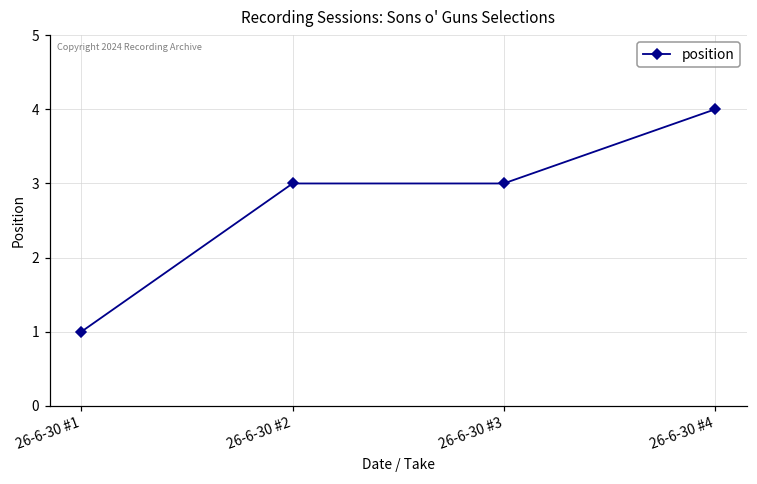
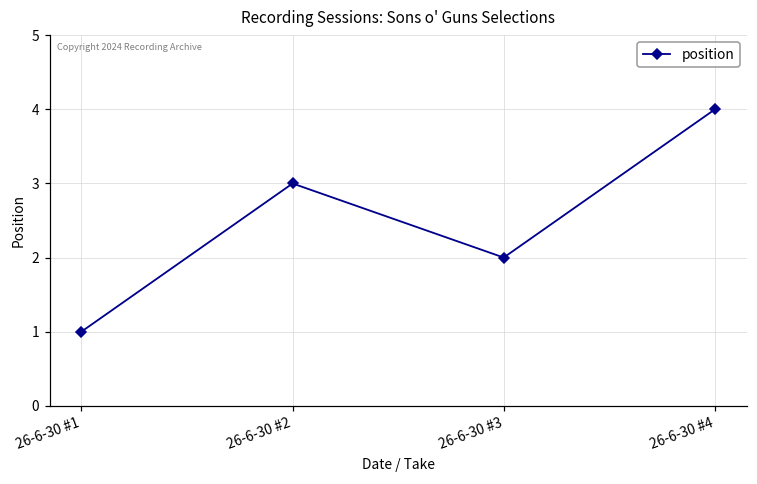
26-6-30 #3: 3 -> 2
